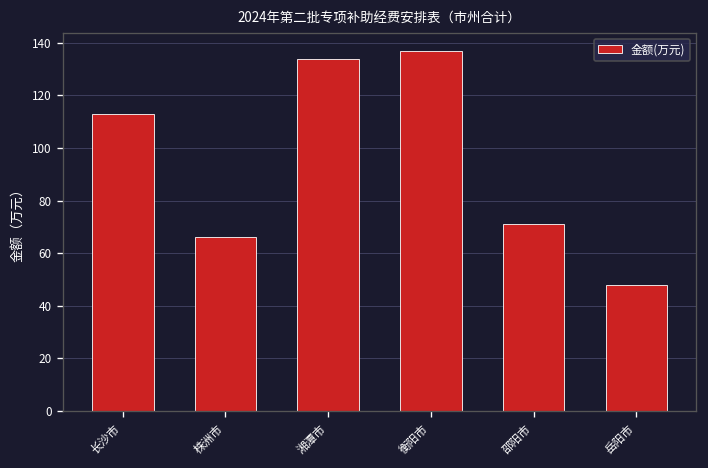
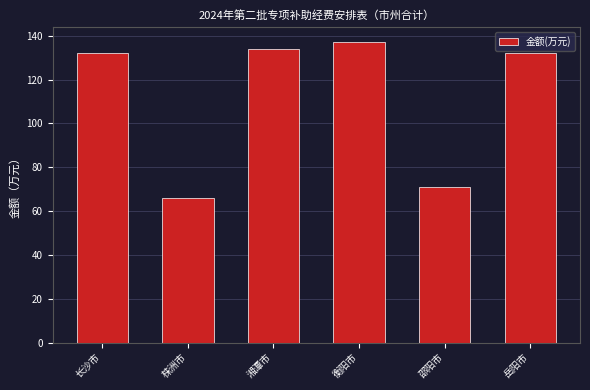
长沙市: 113 -> 132
岳阳市: 48 -> 132
